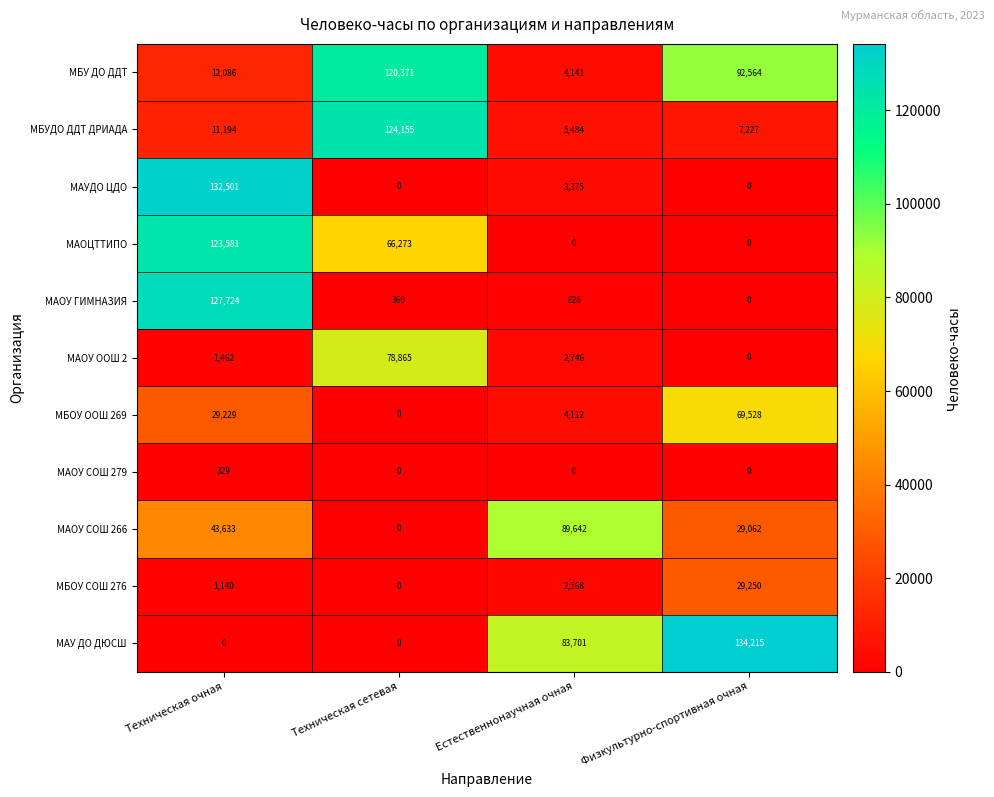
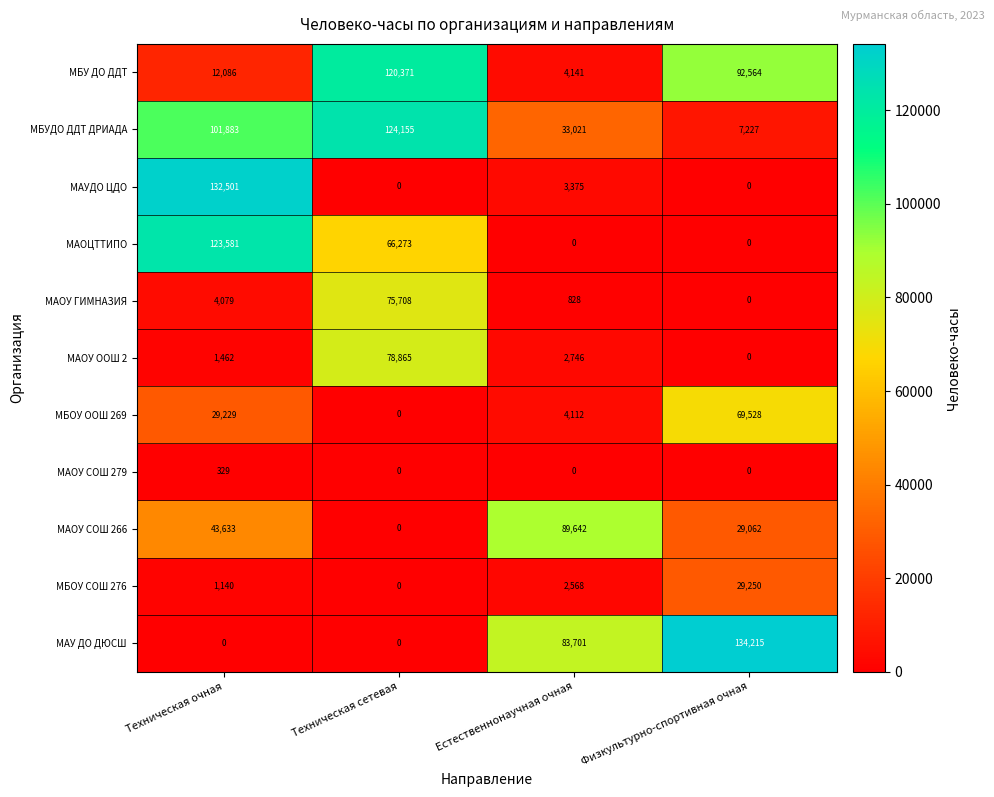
МБУДО ДДТ ДРИАДА, Техническая очная: 11,194 -> 101,883
МБУДО ДДТ ДРИАДА, Естественнонаучная очная: 5,484 -> 33,021
МАОУ ГИМНАЗИЯ, Техническая очная: 127,724 -> 4,079
МАОУ ГИМНАЗИЯ, Техническая сетевая: 360 -> 75,708
